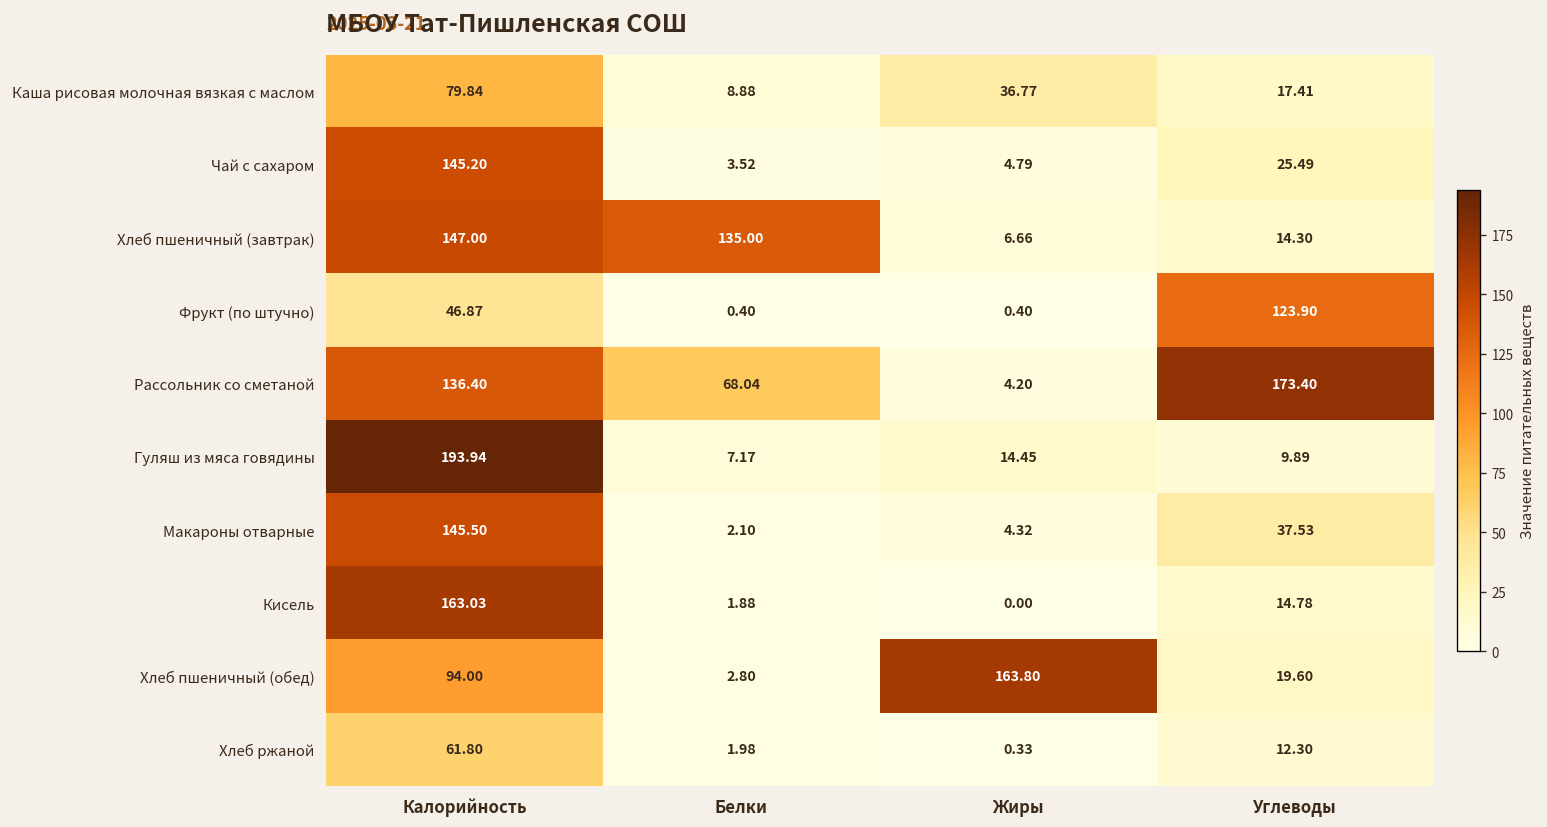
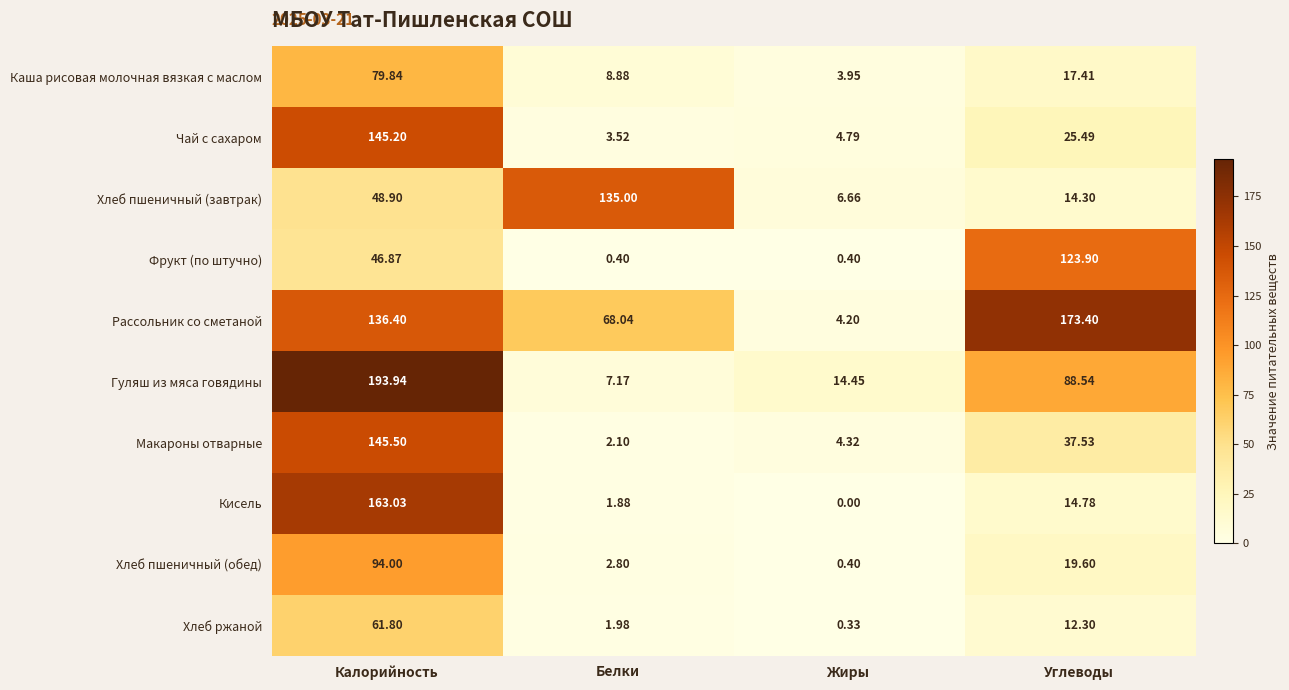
Каша рисовая молочная вязкая с маслом, Жиры: 36.77 -> 3.95
Хлеб пшеничный (завтрак), Калорийность: 147.00 -> 48.90
Гуляш из мяса говядины, Углеводы: 9.89 -> 88.54
Хлеб пшеничный (обед), Жиры: 163.80 -> 0.40
